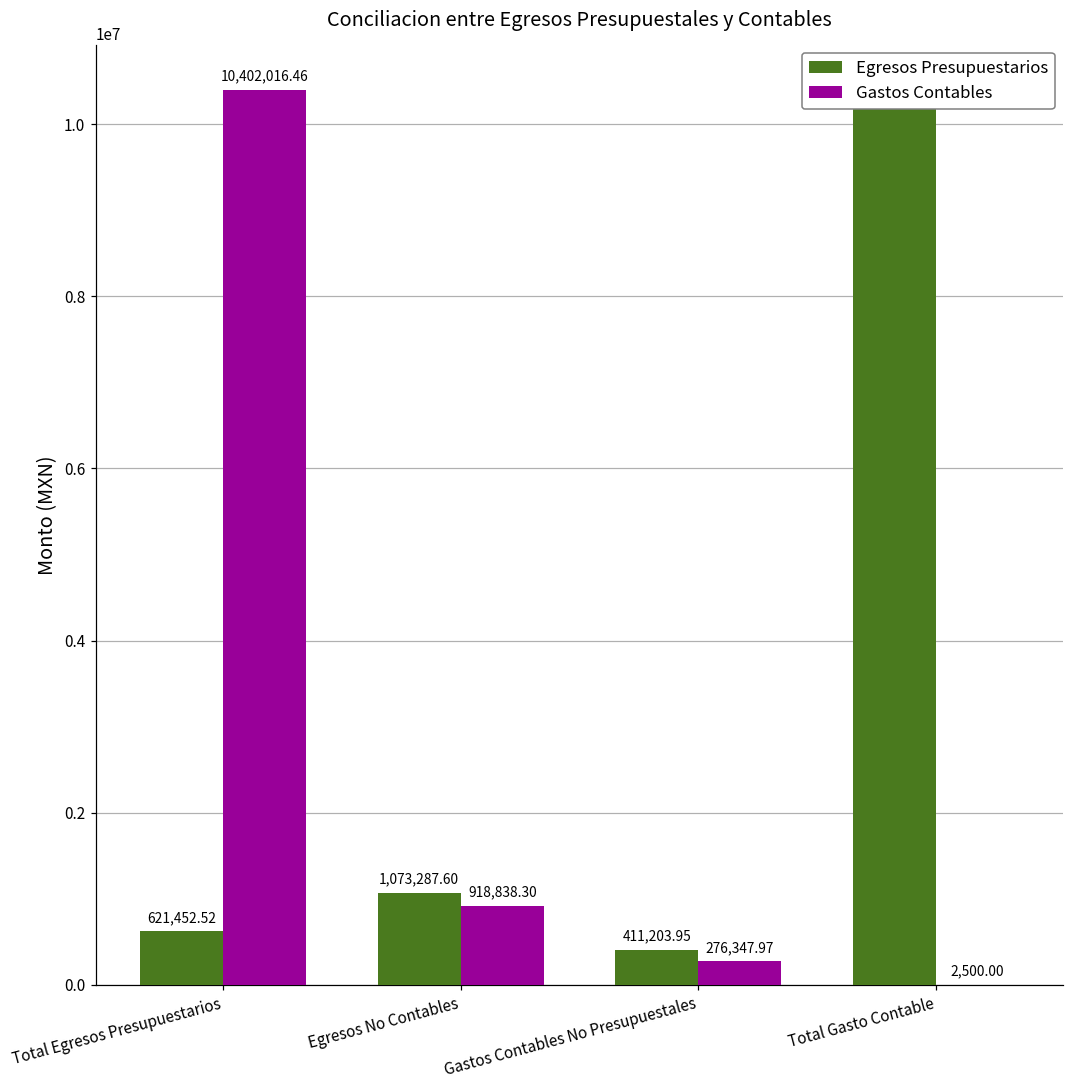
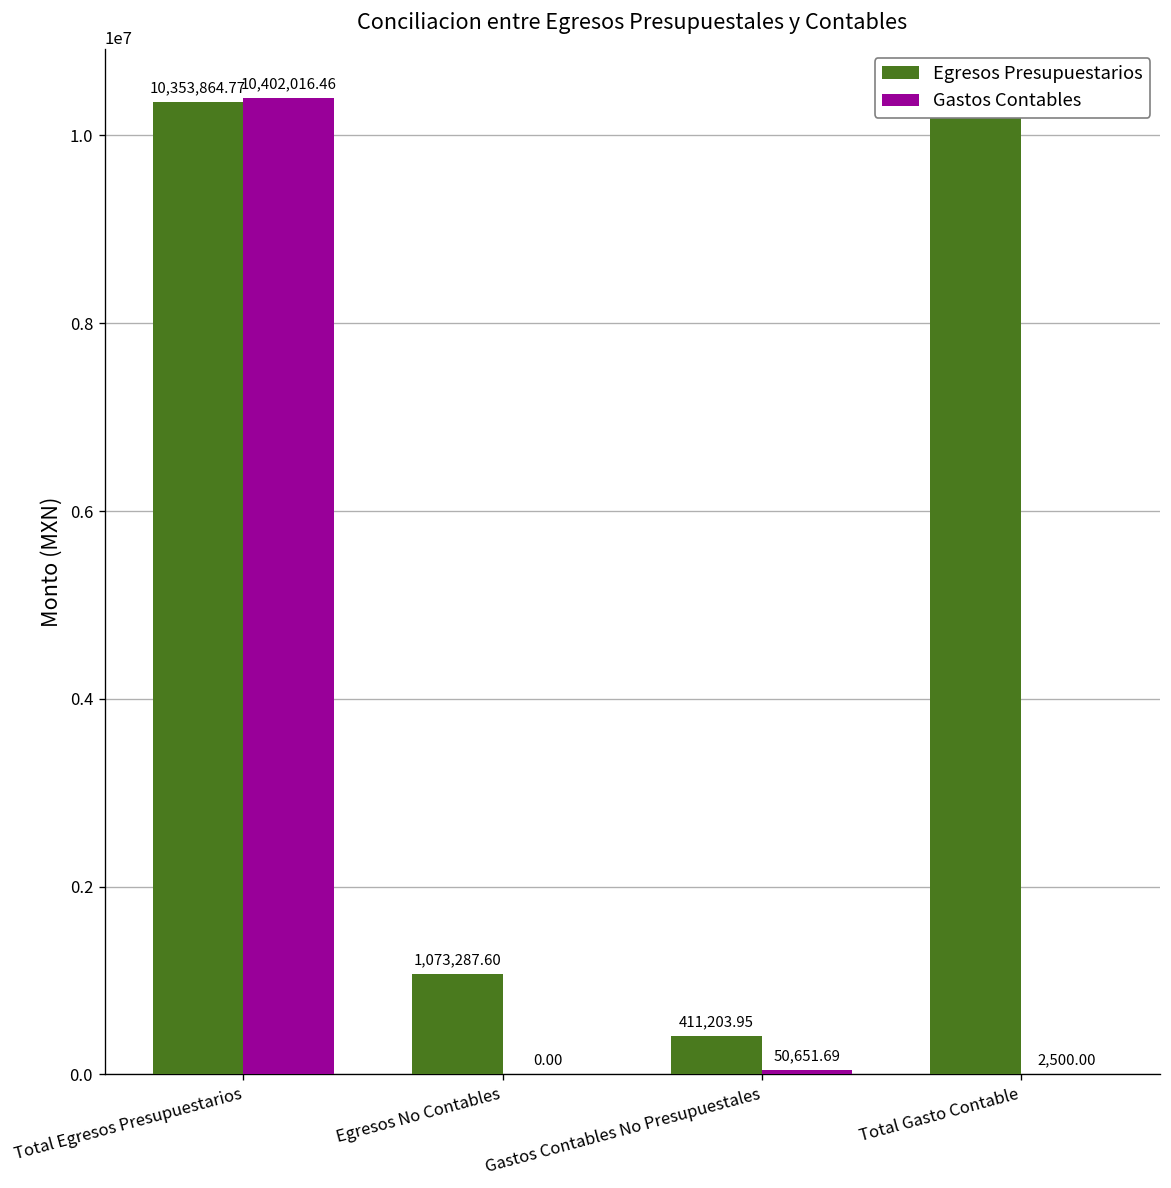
Egresos Presupuestarios, Total Egresos Presupuestarios: 621,452.52 -> 10,353,864.77
Gastos Contables, Egresos No Contables: 918,838.30 -> 0.00
Gastos Contables, Gastos Contables No Presupuestales: 276,347.97 -> 50,651.69
